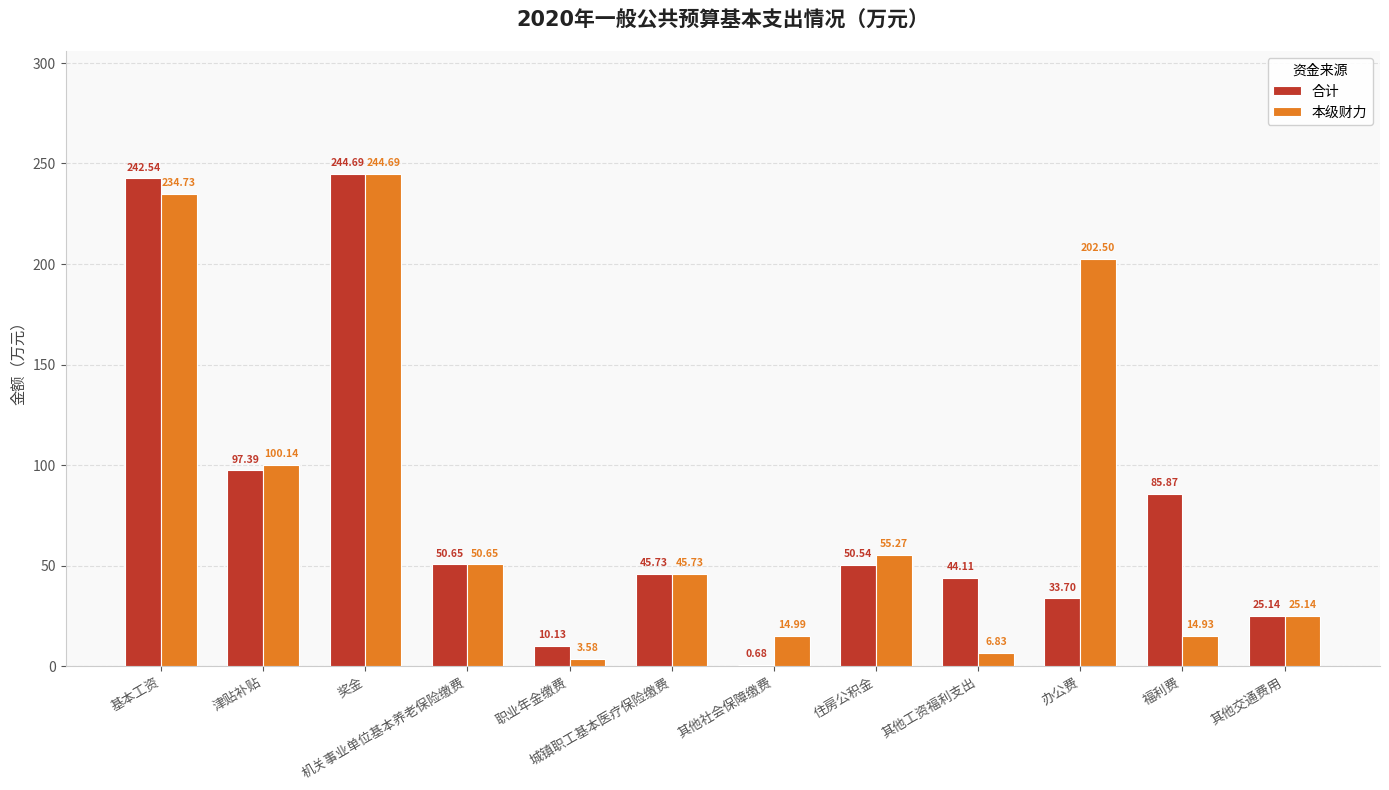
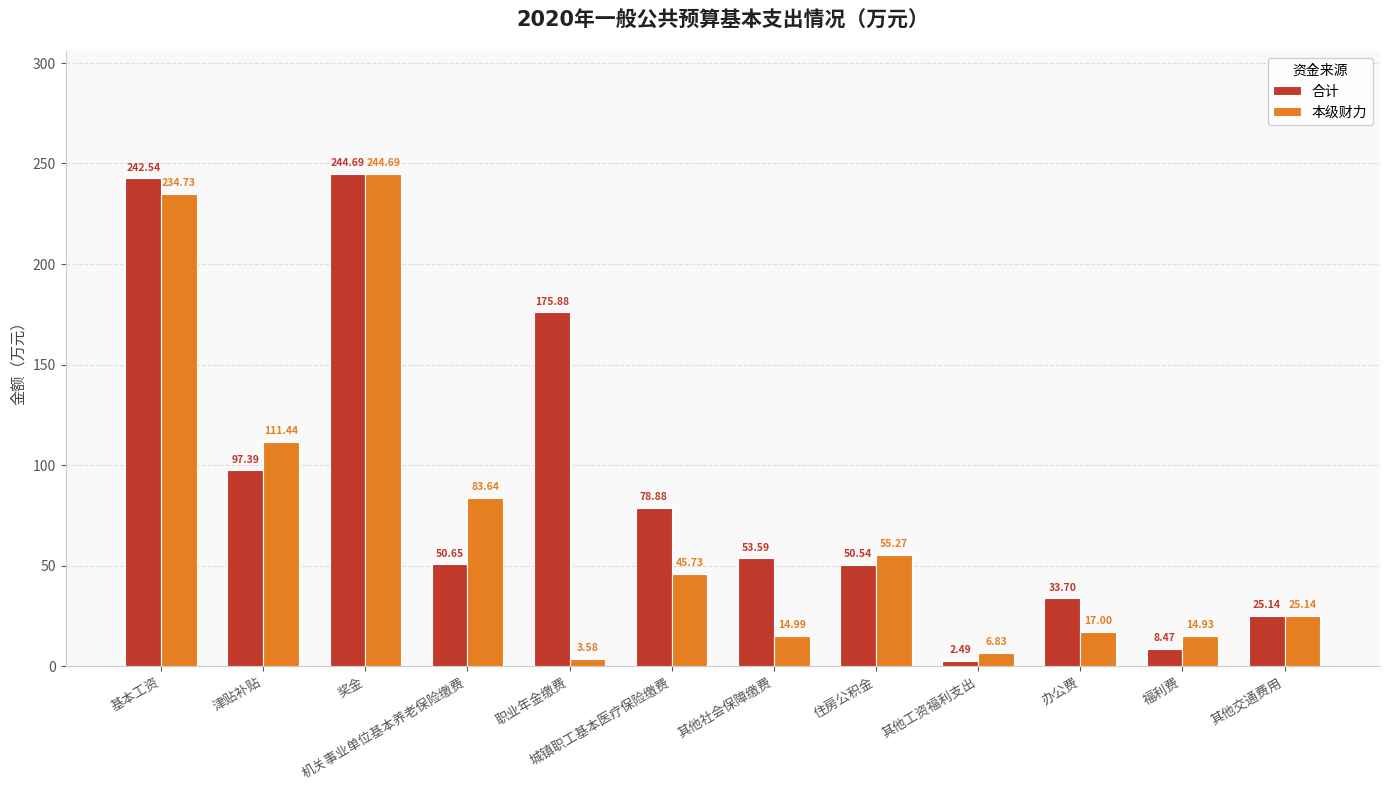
本级财力, 津贴补贴: 100.14 -> 111.44
本级财力, 机关事业单位基本养老保险缴费: 50.65 -> 83.64
合计, 职业年金缴费: 10.13 -> 175.88
合计, 城镇职工基本医疗保险缴费: 45.73 -> 78.88
合计, 其他社会保障缴费: 0.68 -> 53.59
合计, 其他工资福利支出: 44.11 -> 2.49
本级财力, 办公费: 202.50 -> 17.00
合计, 福利费: 85.87 -> 8.47
